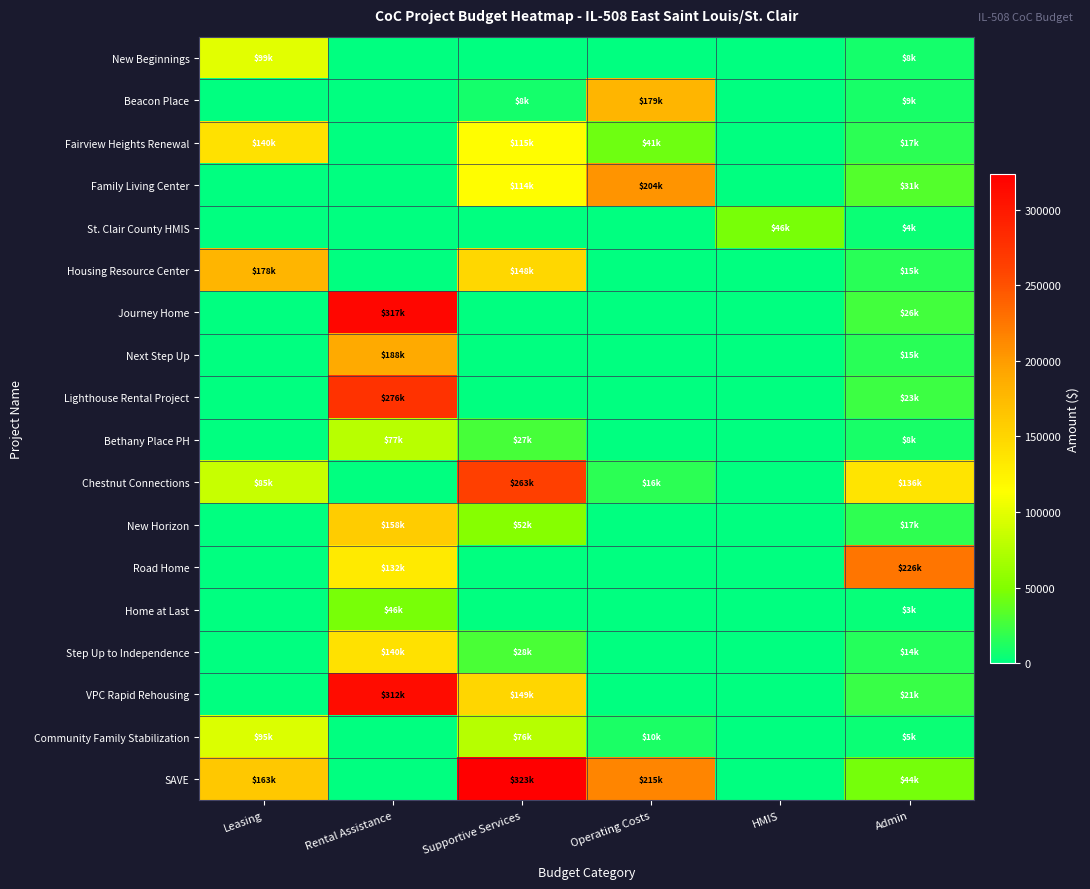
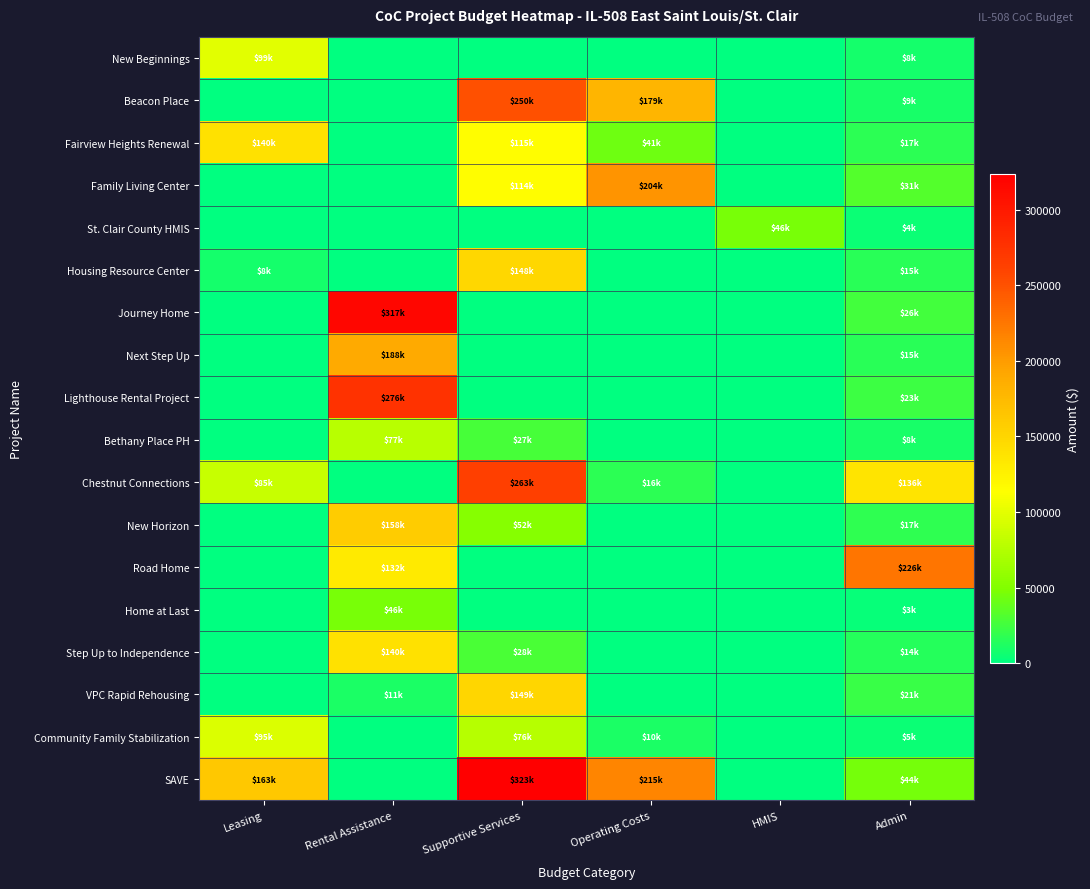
Beacon Place, Supportive Services: $8k -> $250k
Housing Resource Center, Leasing: $178k -> $8k
VPC Rapid Rehousing, Rental Assistance: $312k -> $11k
